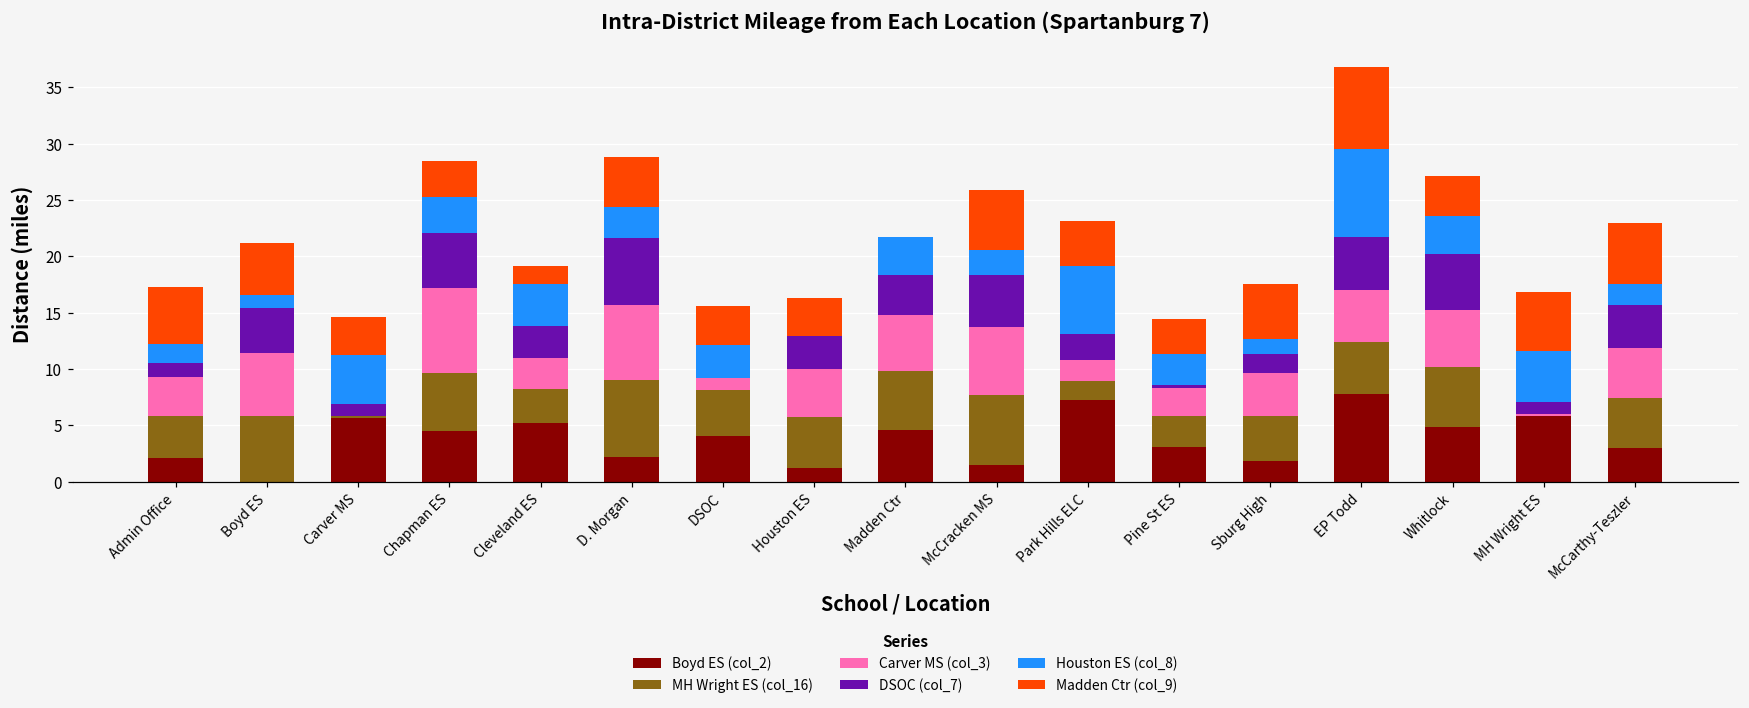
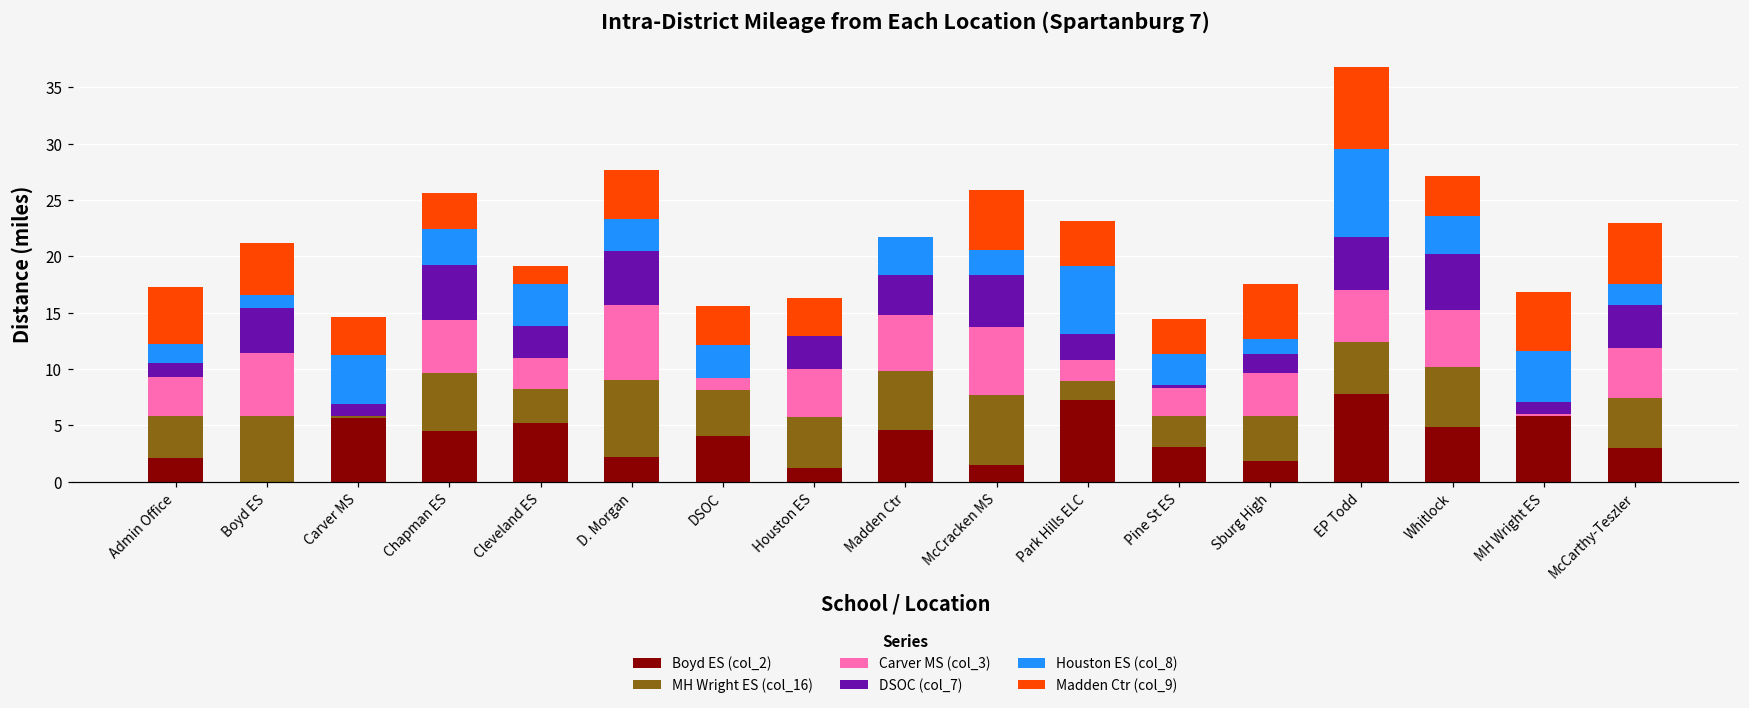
Carver MS (col_3), Chapman ES: 7.6 -> 4.7
DSOC (col_7), D. Morgan: 5.9 -> 4.8
